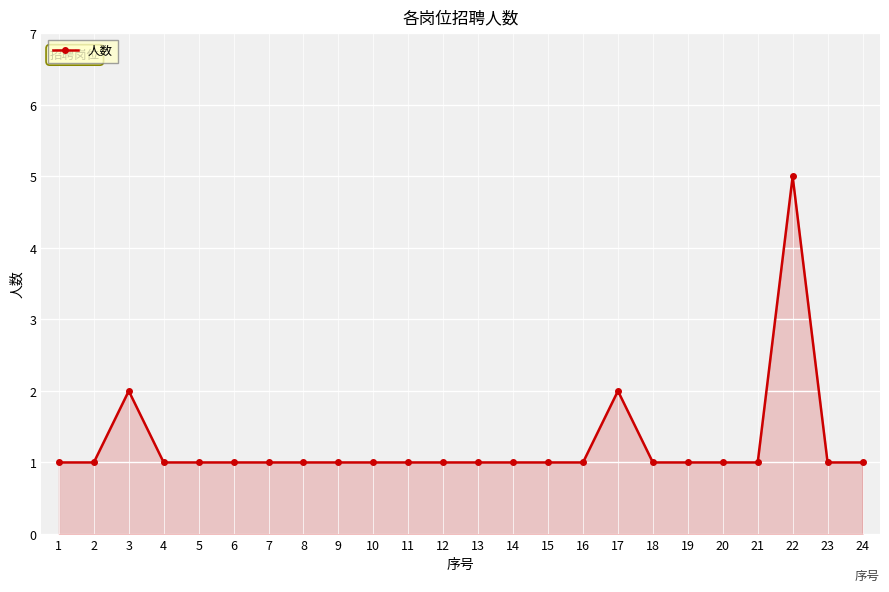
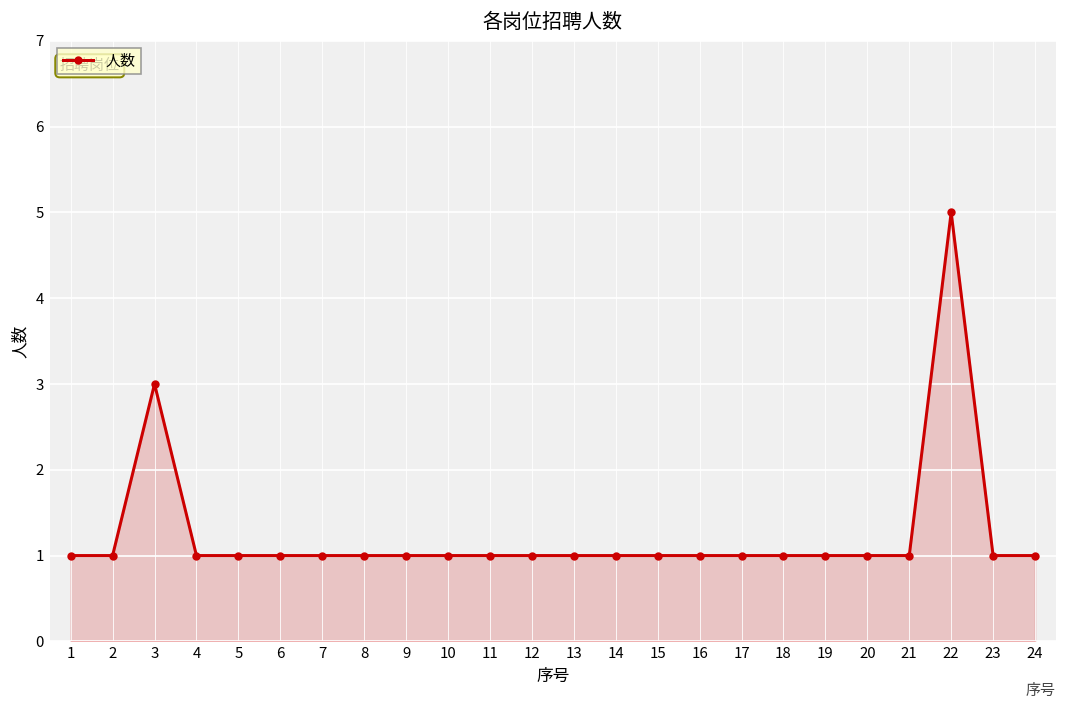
3: 2 -> 3
17: 2 -> 1
